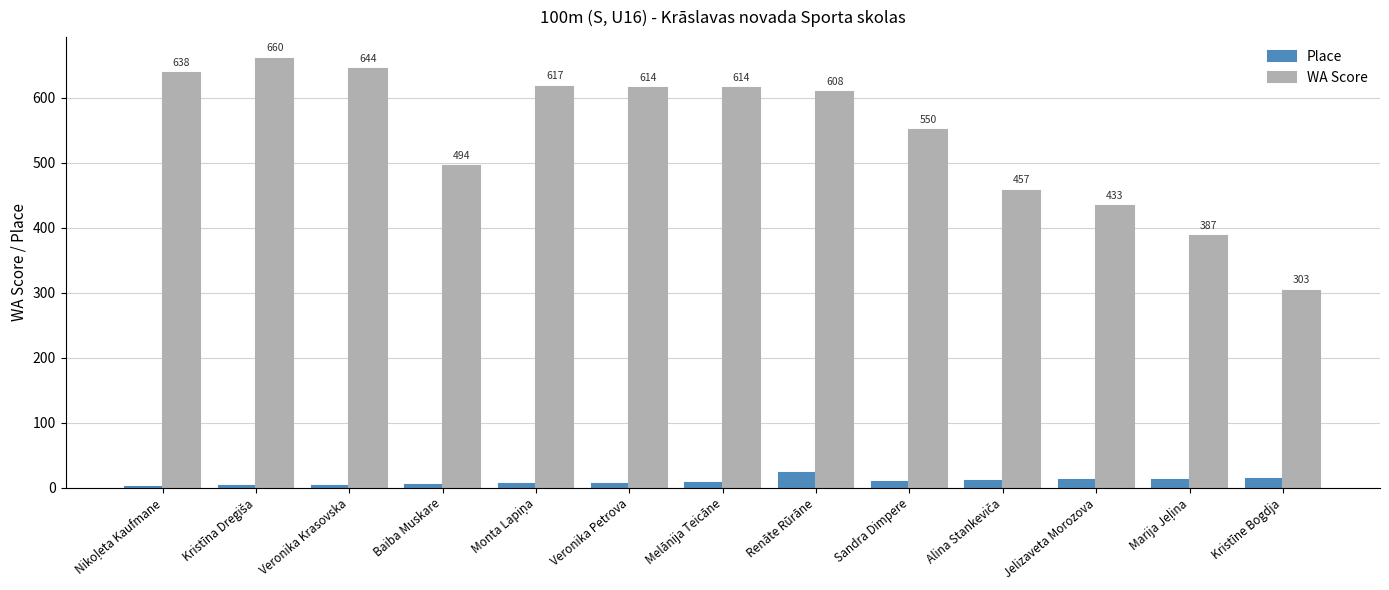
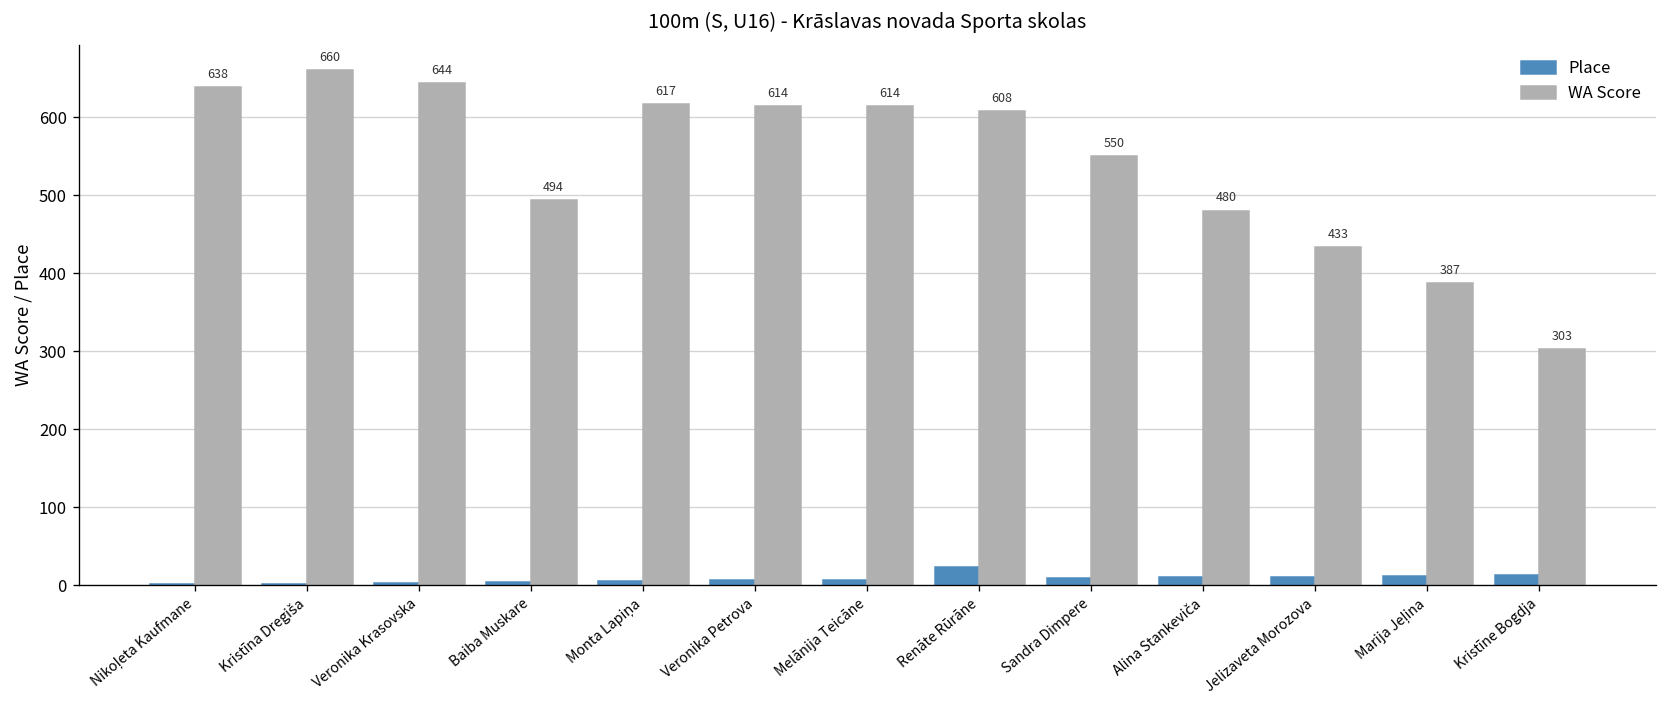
WA Score, Alina Stankeviča: 457 -> 480
